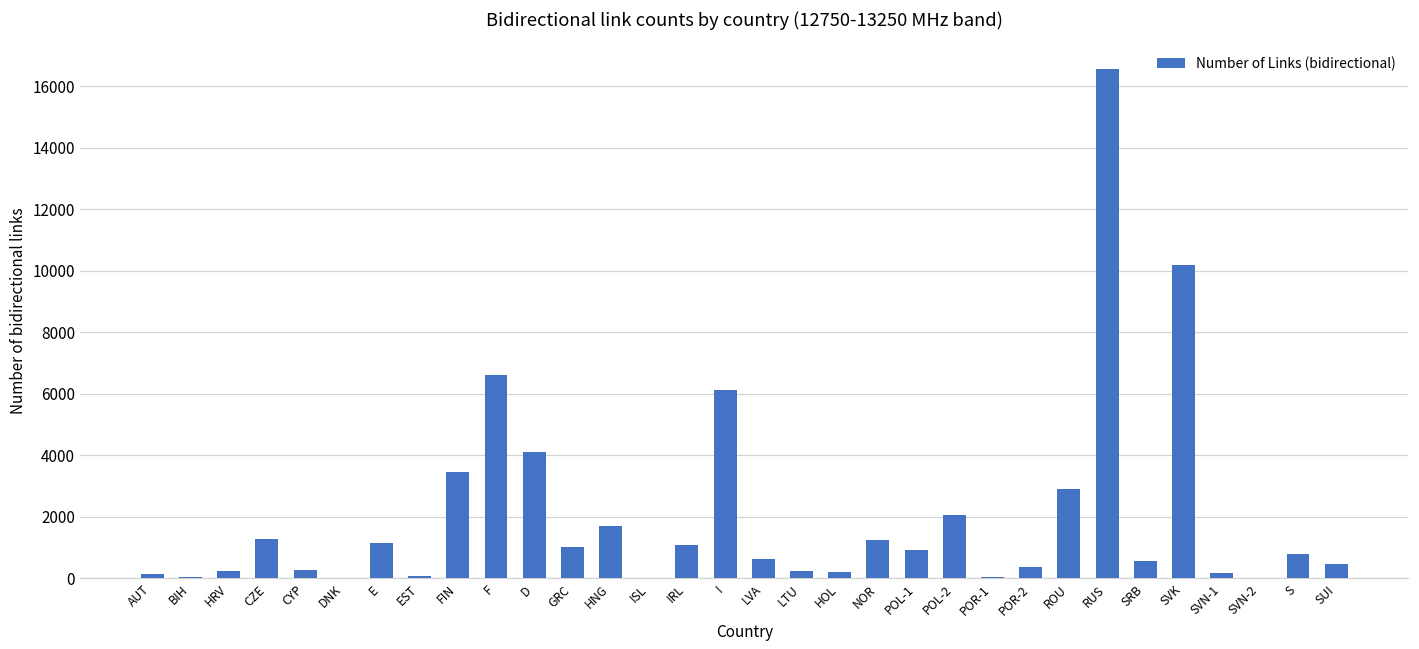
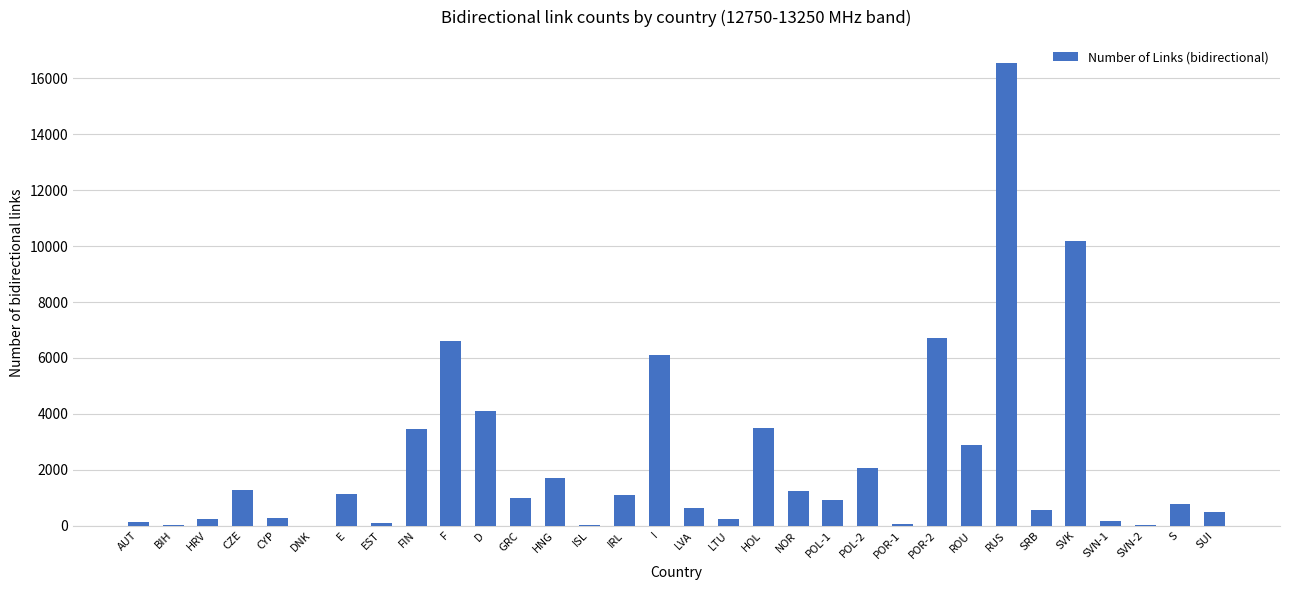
HOL: 200 -> 3500
POR-2: 400 -> 6700
